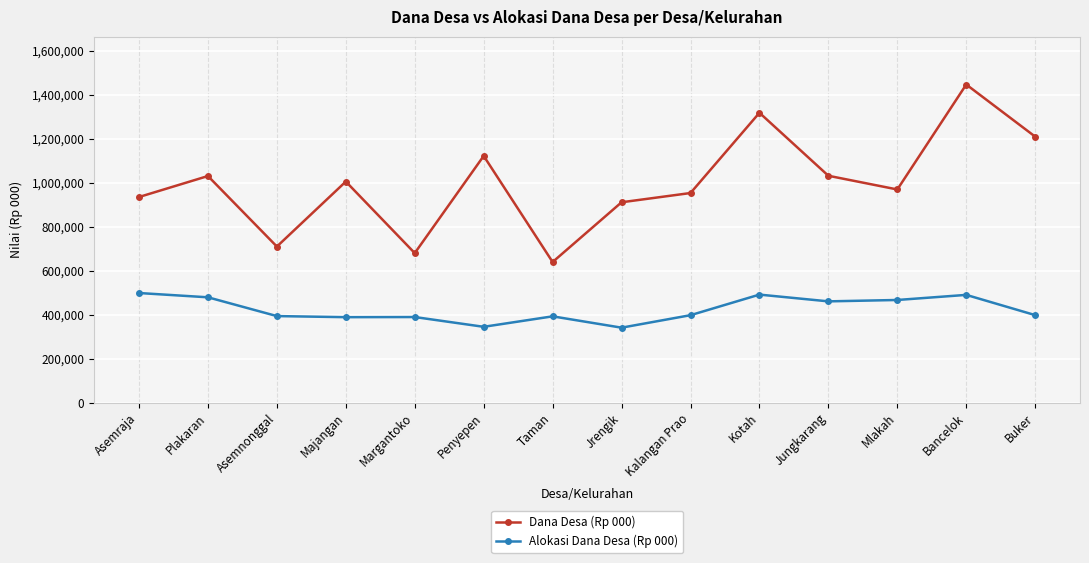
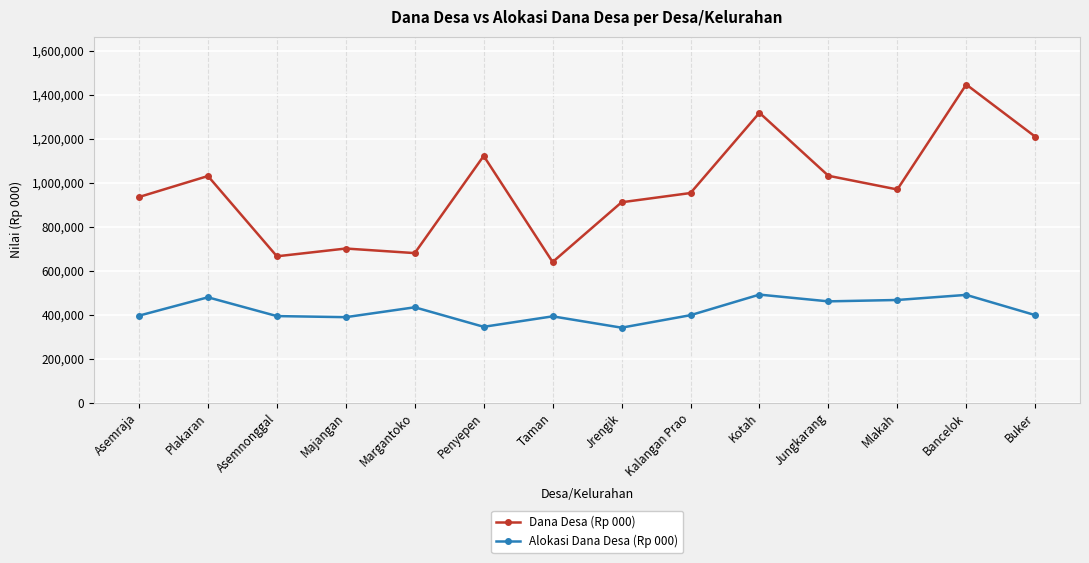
Alokasi Dana Desa (Rp 000), Asemraja: 500,000 -> 400,000
Dana Desa (Rp 000), Asemnonggal: 710,000 -> 670,000
Dana Desa (Rp 000), Majangan: 1,010,000 -> 700,000
Alokasi Dana Desa (Rp 000), Margantoko: 390,000 -> 430,000
